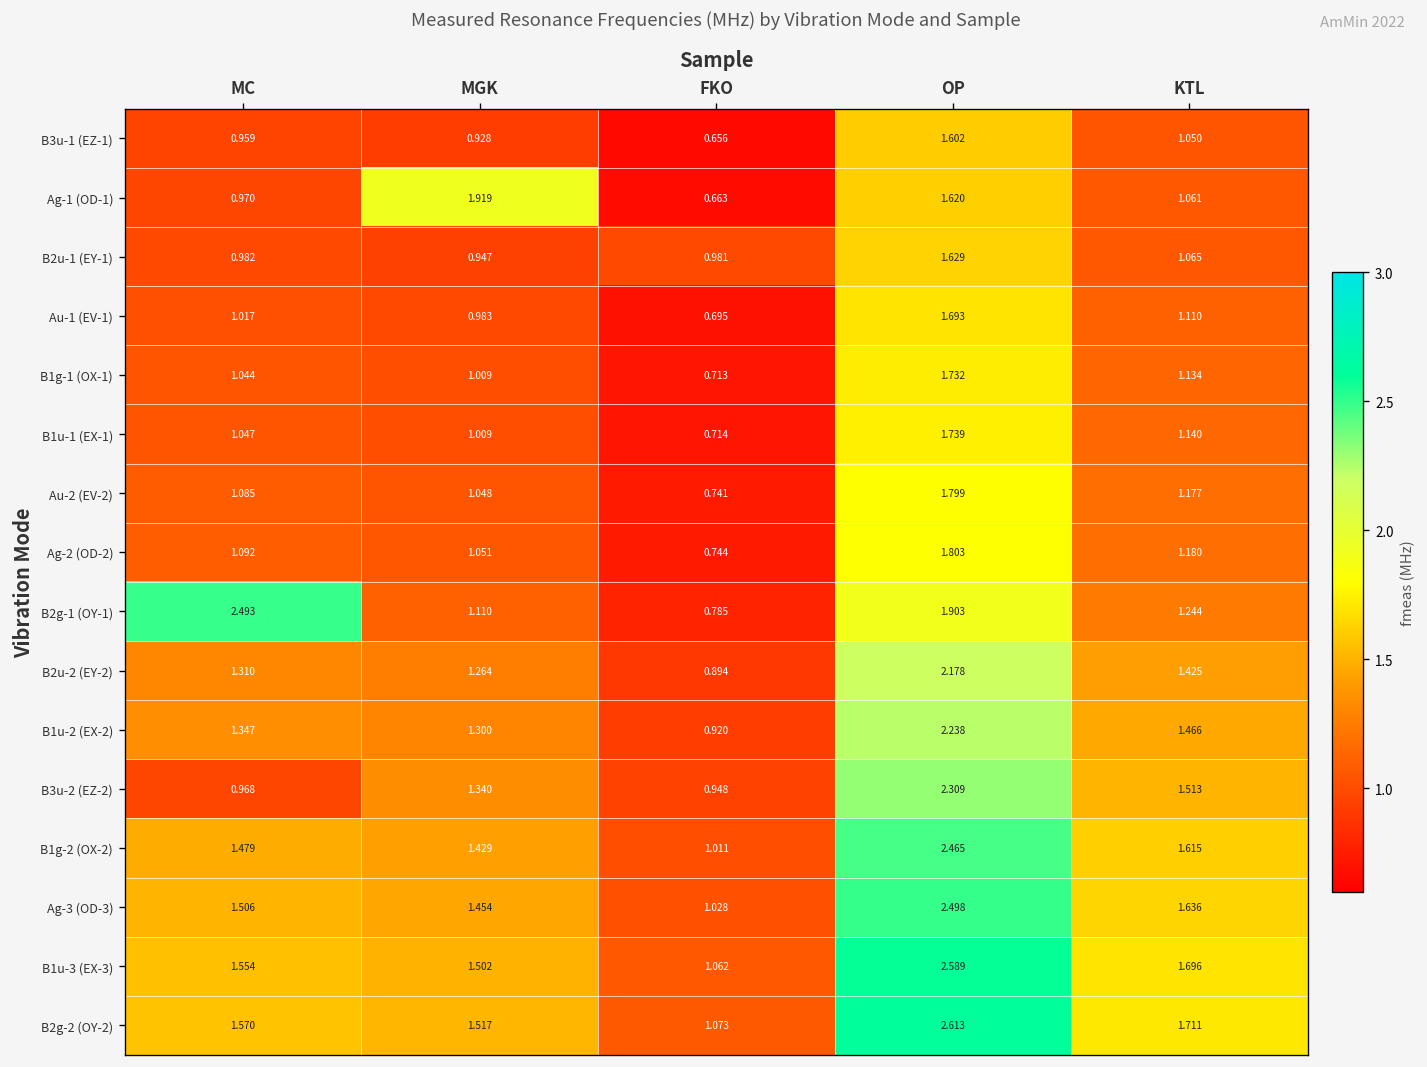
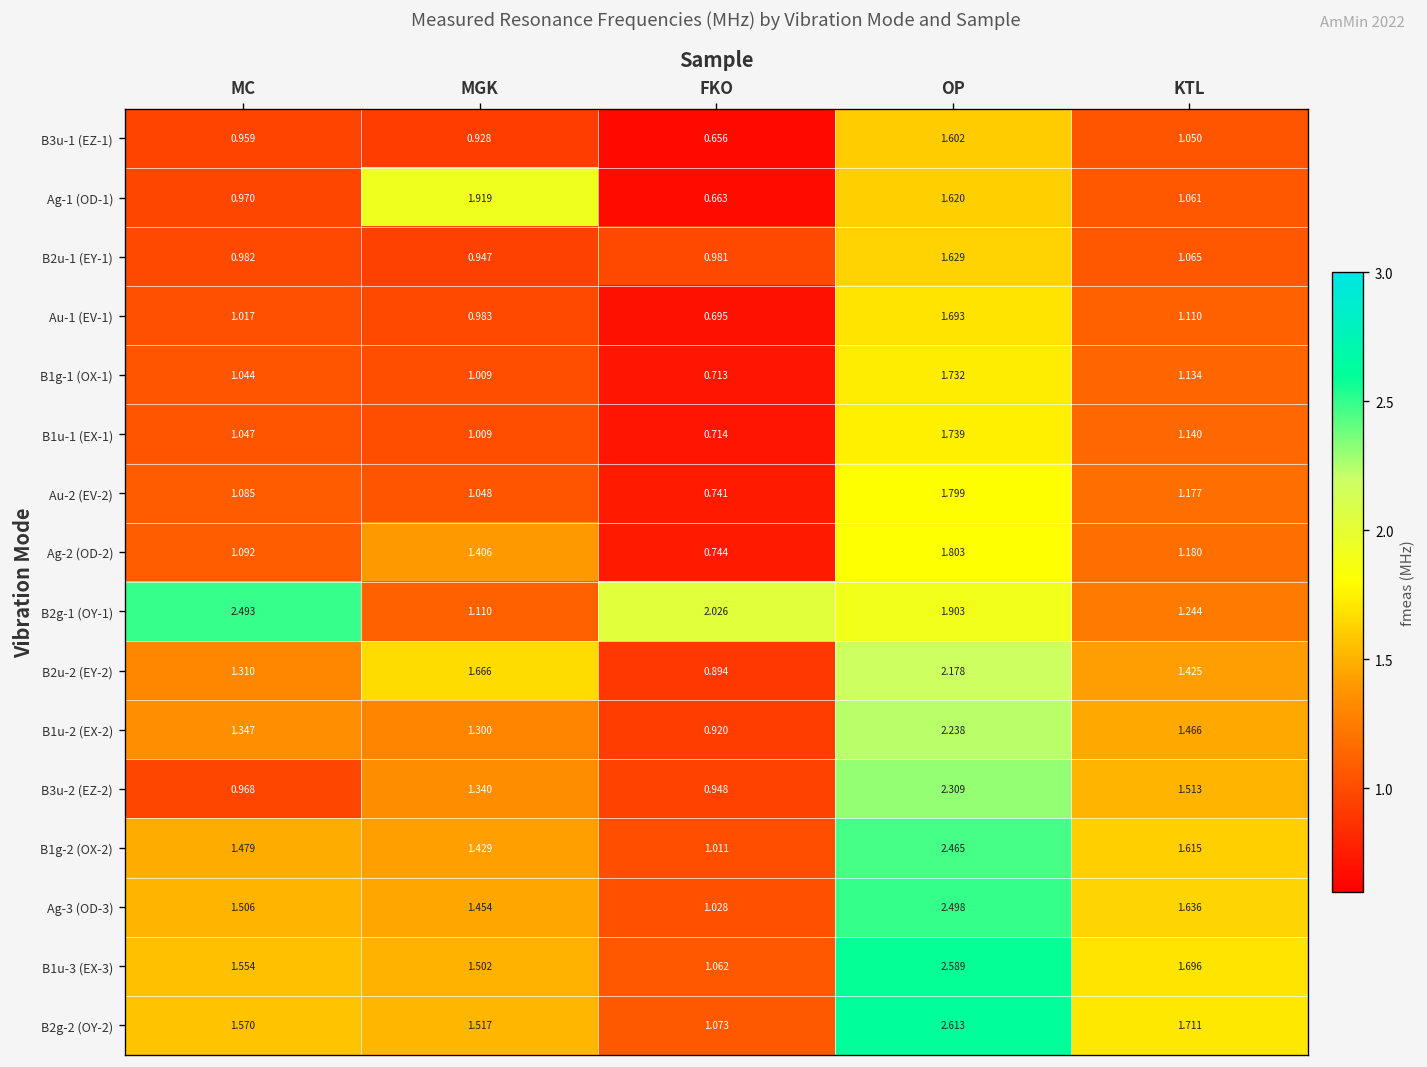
Ag-2 (OD-2), MGK: 1.051 -> 1.406
B2g-1 (OY-1), FKO: 0.785 -> 2.026
B2u-2 (EY-2), MGK: 1.264 -> 1.666
